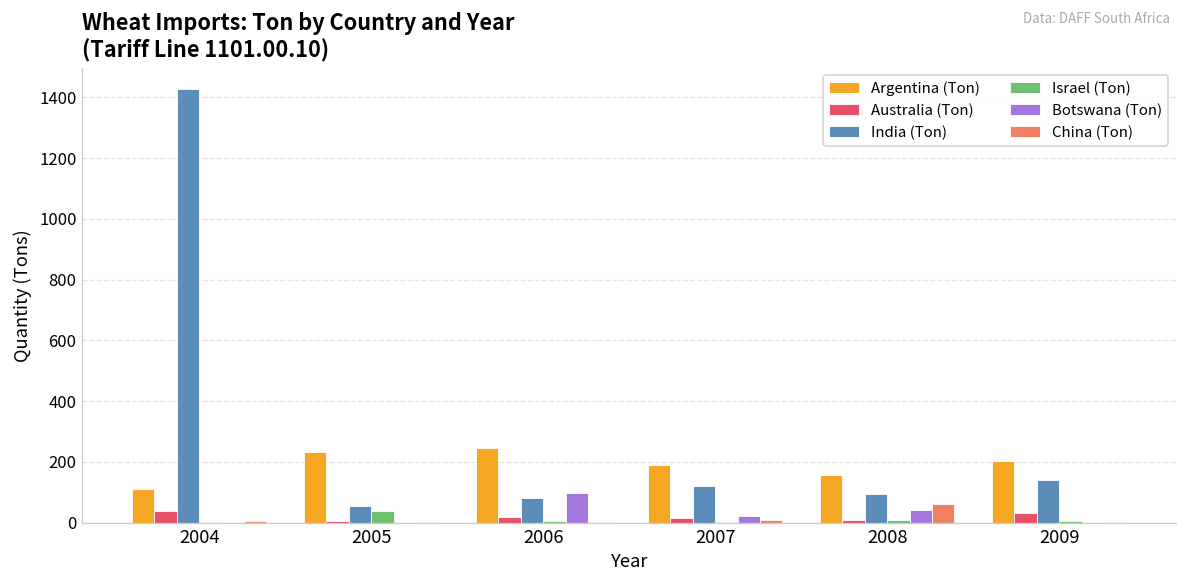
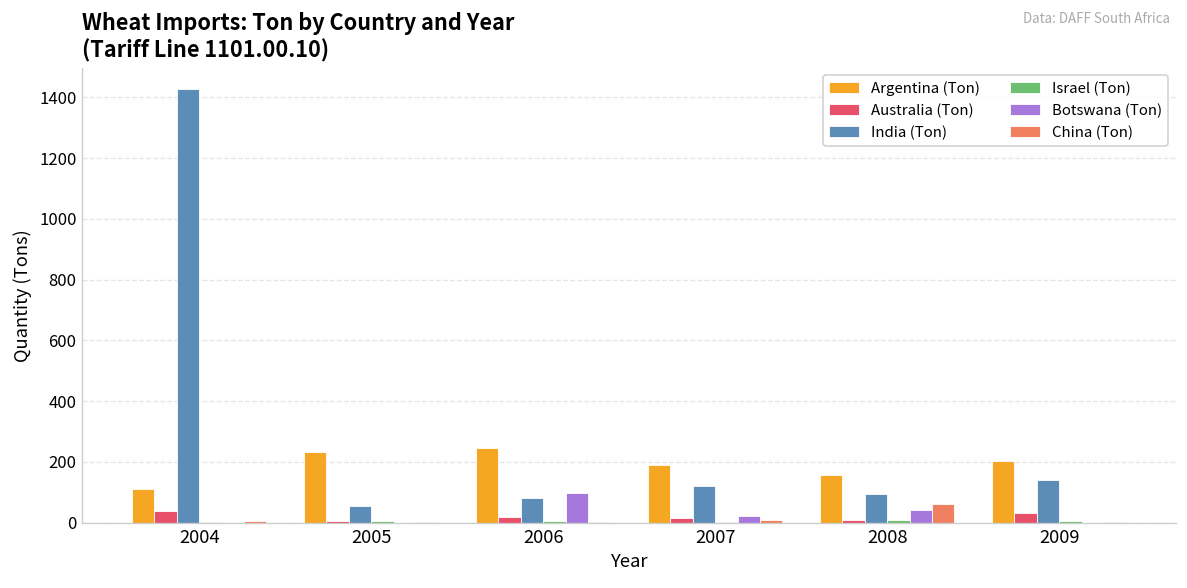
Israel (Ton), 2005: 40 -> 0
